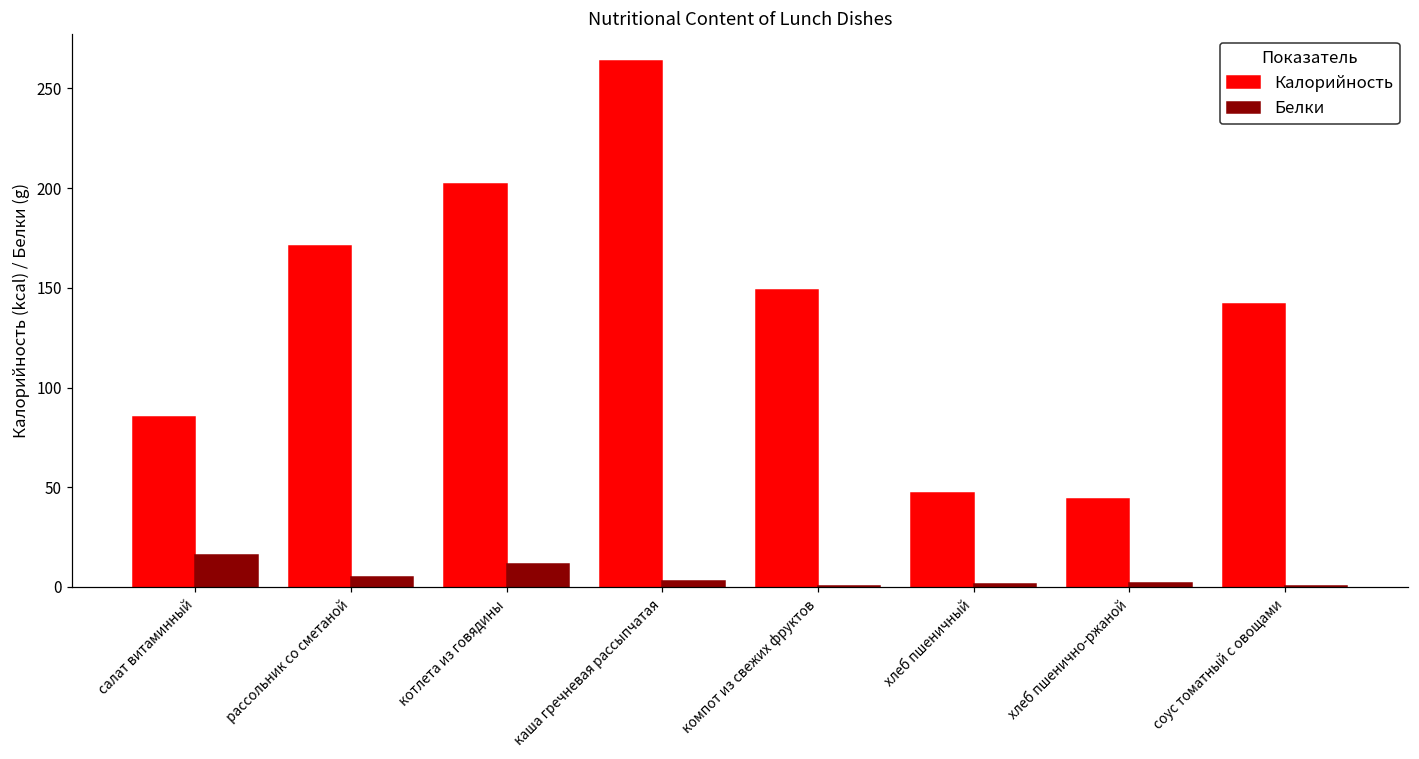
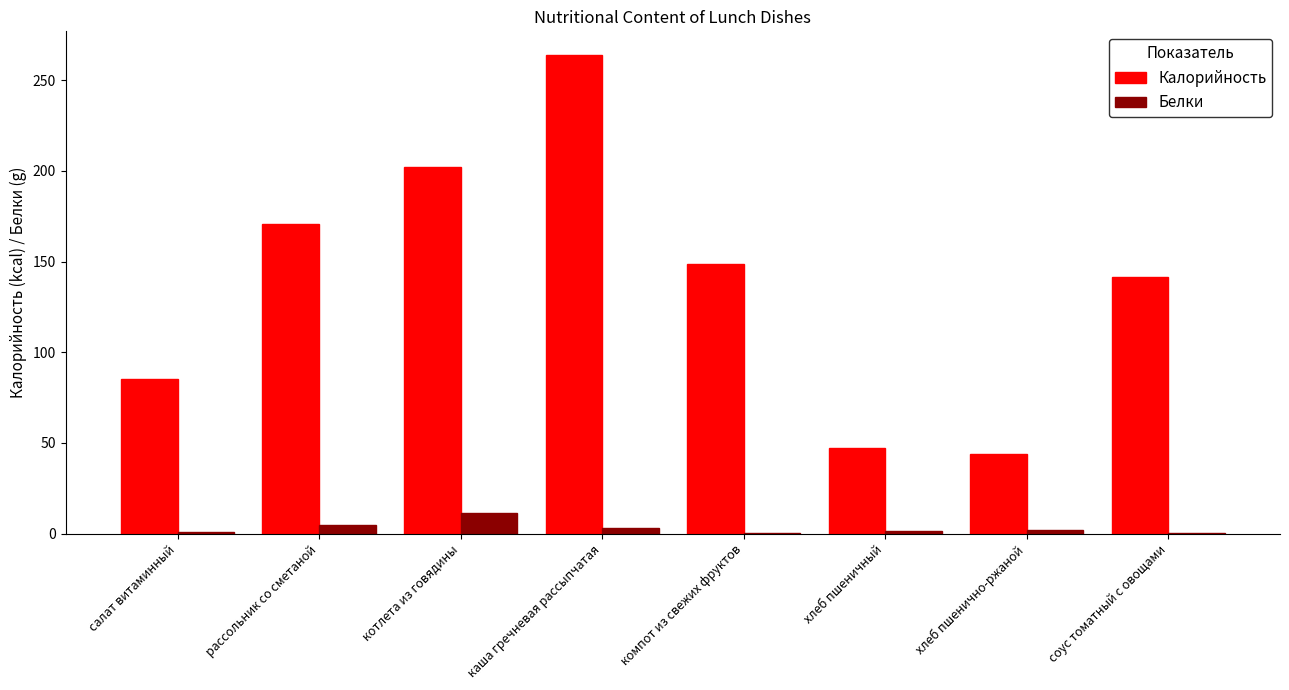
Белки, салат витаминный: 16 -> 1
